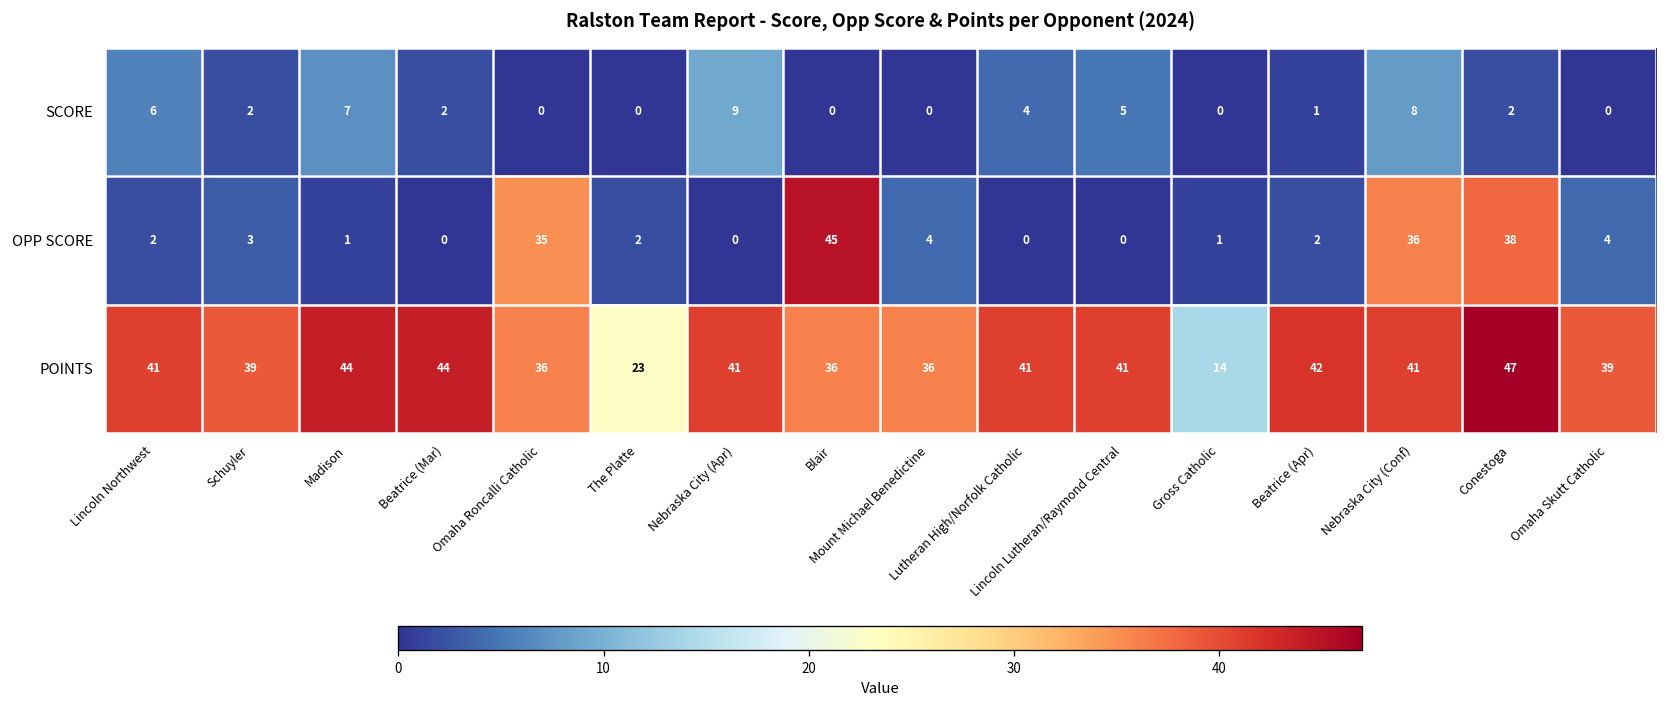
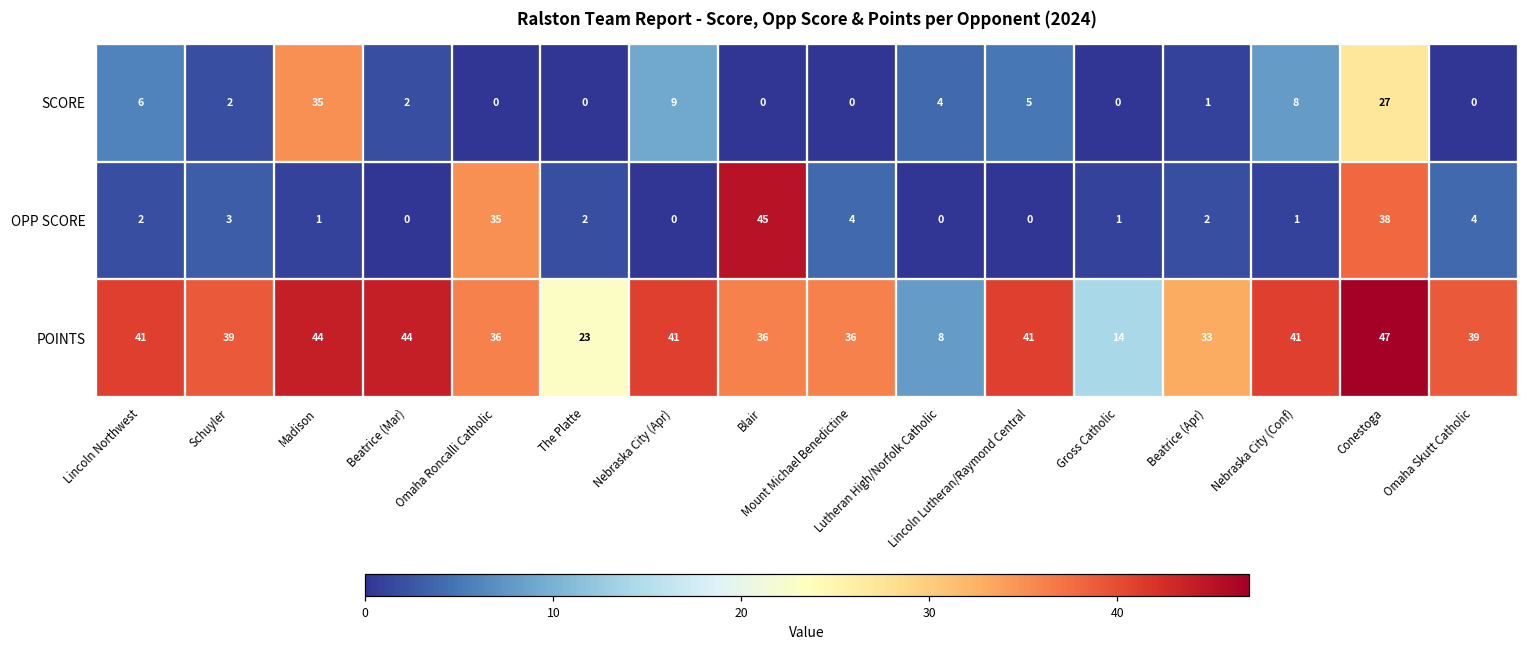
SCORE, Madison: 7 -> 35
SCORE, Conestoga: 2 -> 27
OPP SCORE, Nebraska City (Conf): 36 -> 1
POINTS, Lutheran High/Norfolk Catholic: 41 -> 8
POINTS, Beatrice (Apr): 42 -> 33
